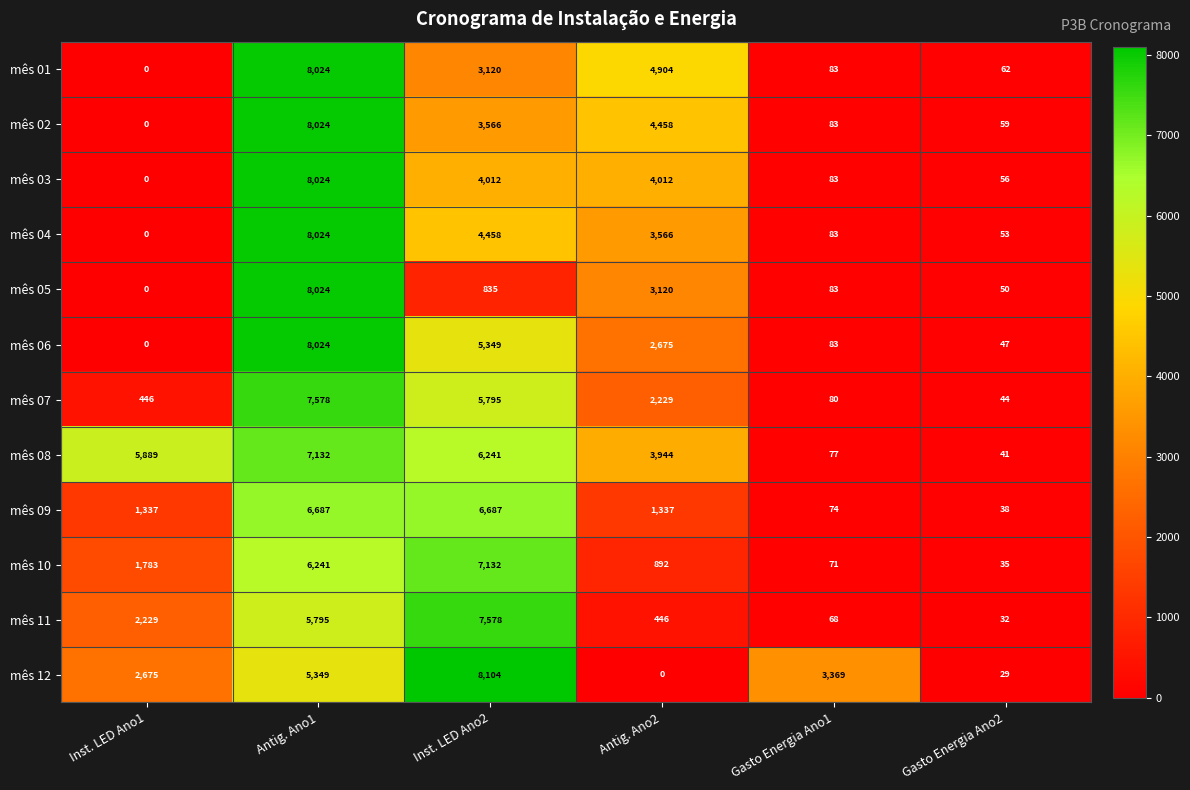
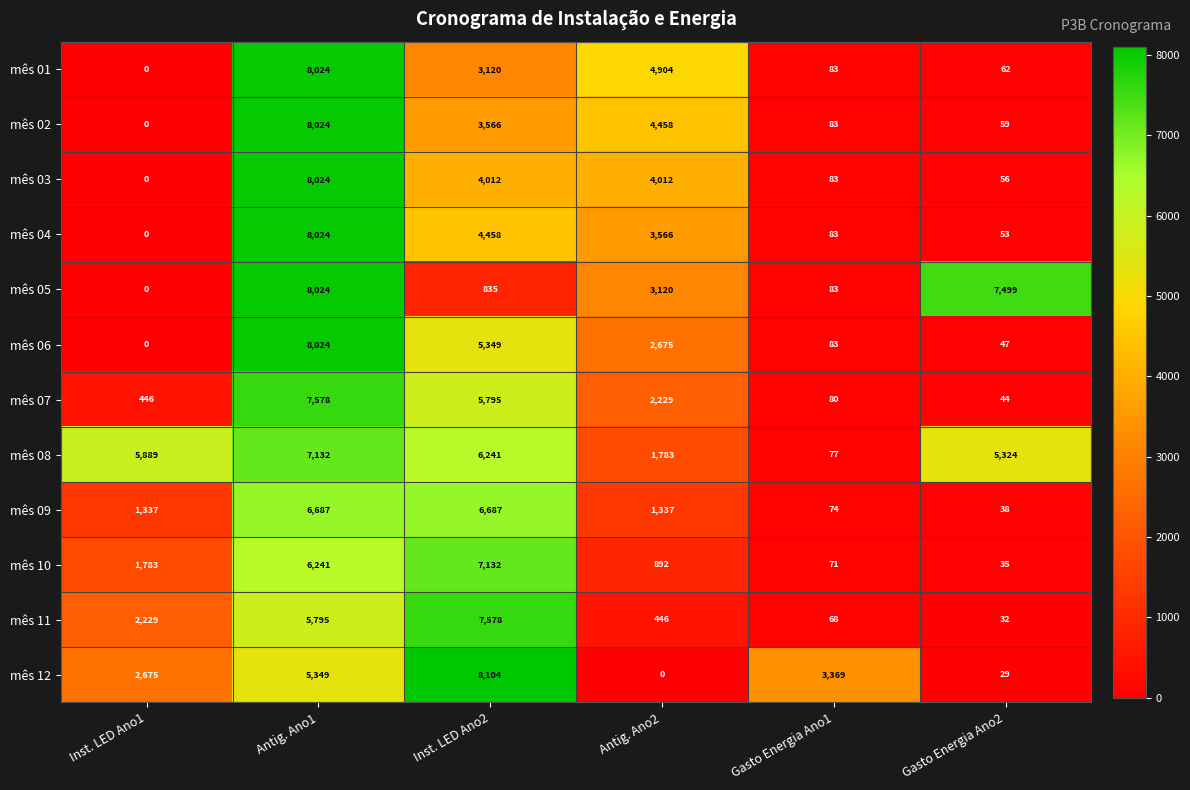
mês 05, Gasto Energia Ano2: 50 -> 7,499
mês 08, Antig. Ano2: 3,944 -> 1,783
mês 08, Gasto Energia Ano2: 41 -> 5,324
